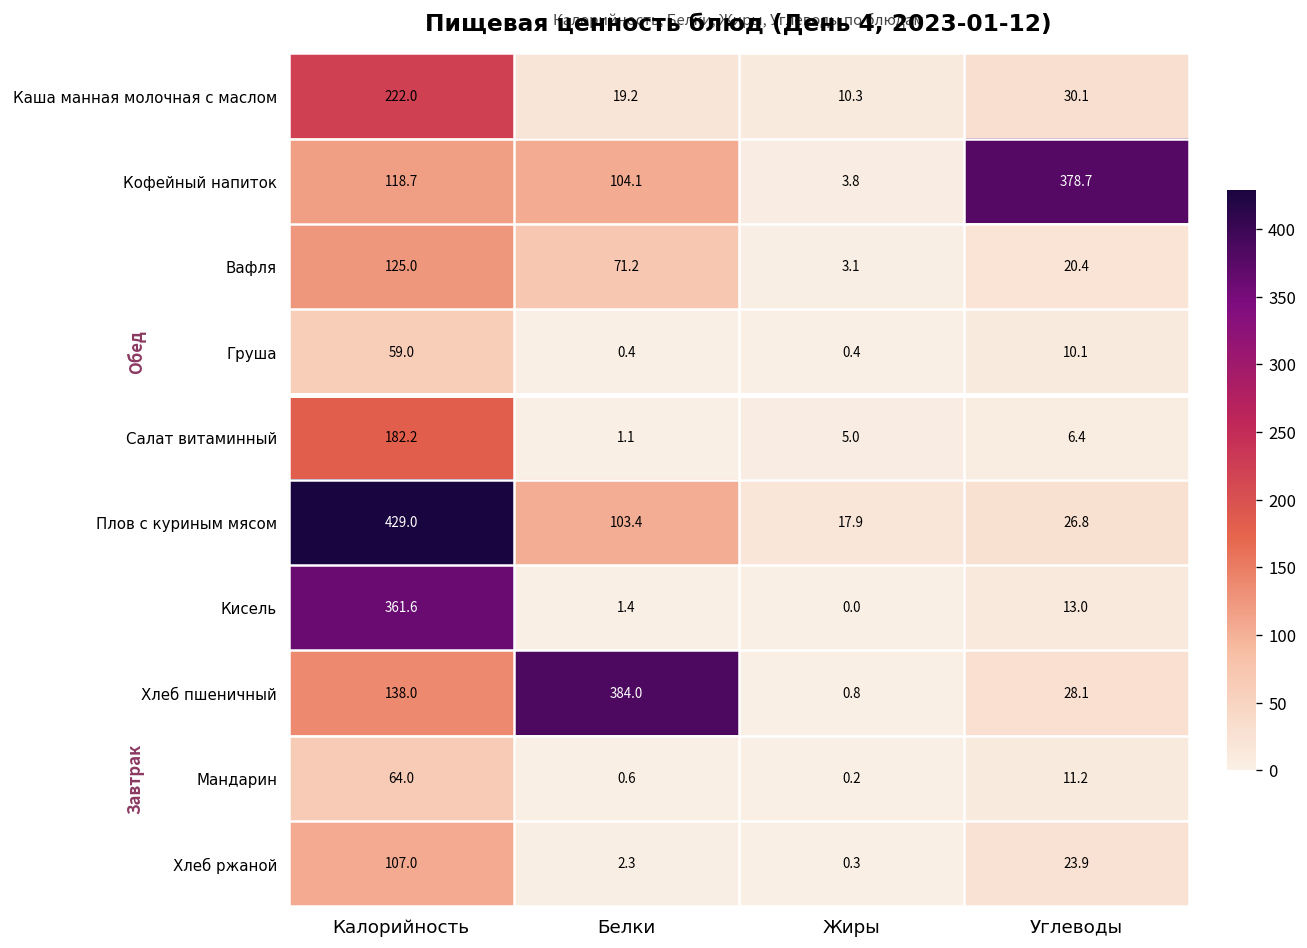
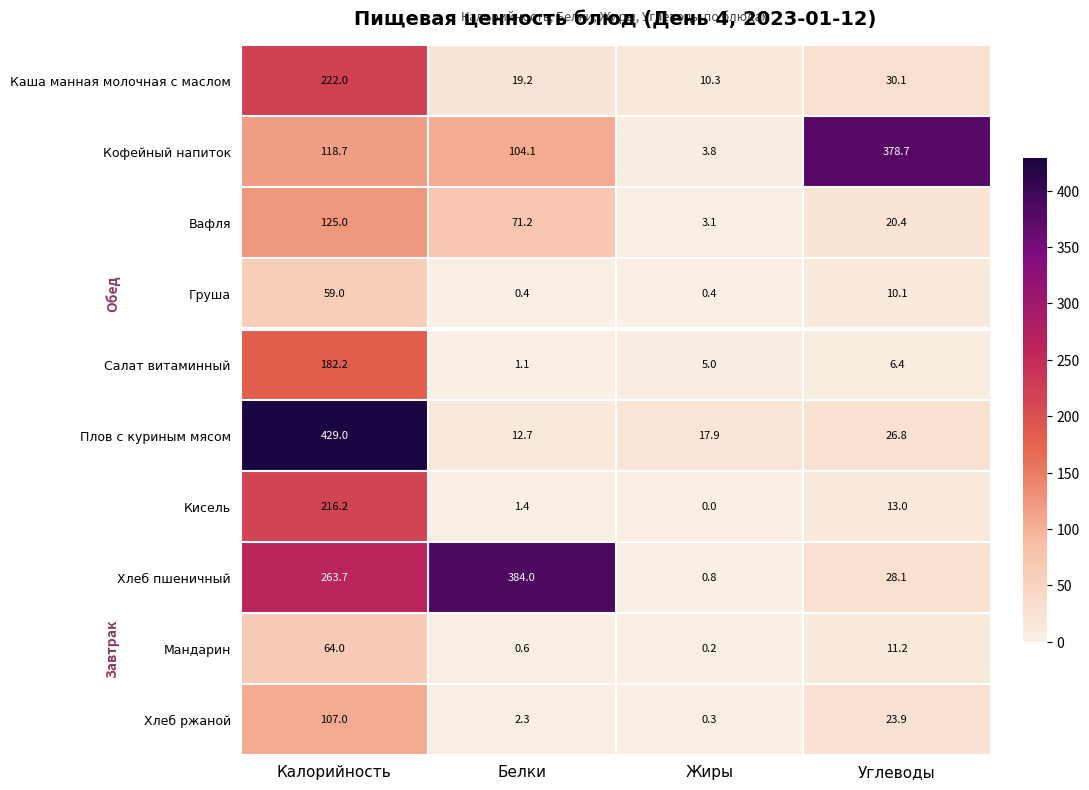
Плов с куриным мясом, Белки: 103.4 -> 12.7
Кисель, Калорийность: 361.6 -> 216.2
Хлеб пшеничный, Калорийность: 138.0 -> 263.7
